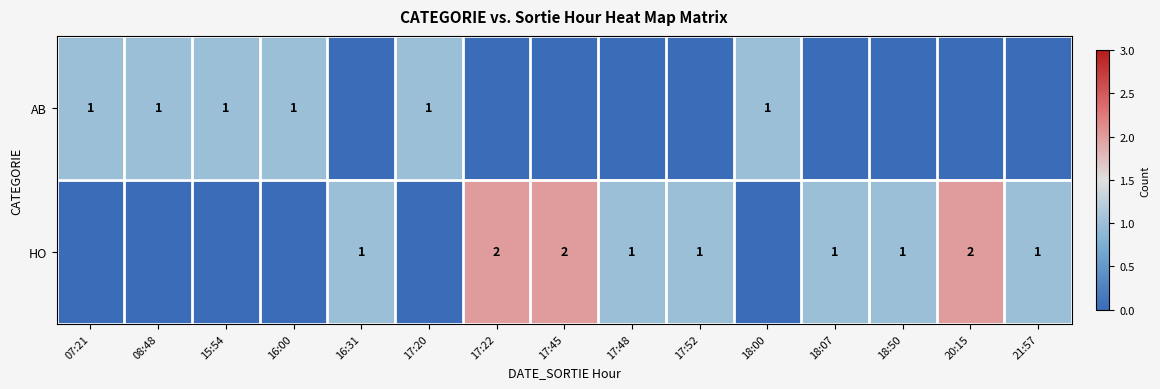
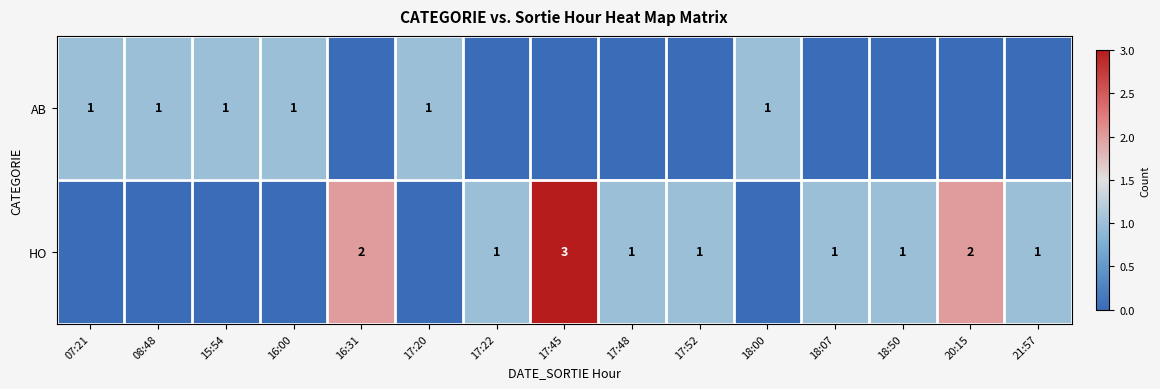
HO, 16:31: 1 -> 2
HO, 17:22: 2 -> 1
HO, 17:45: 2 -> 3
